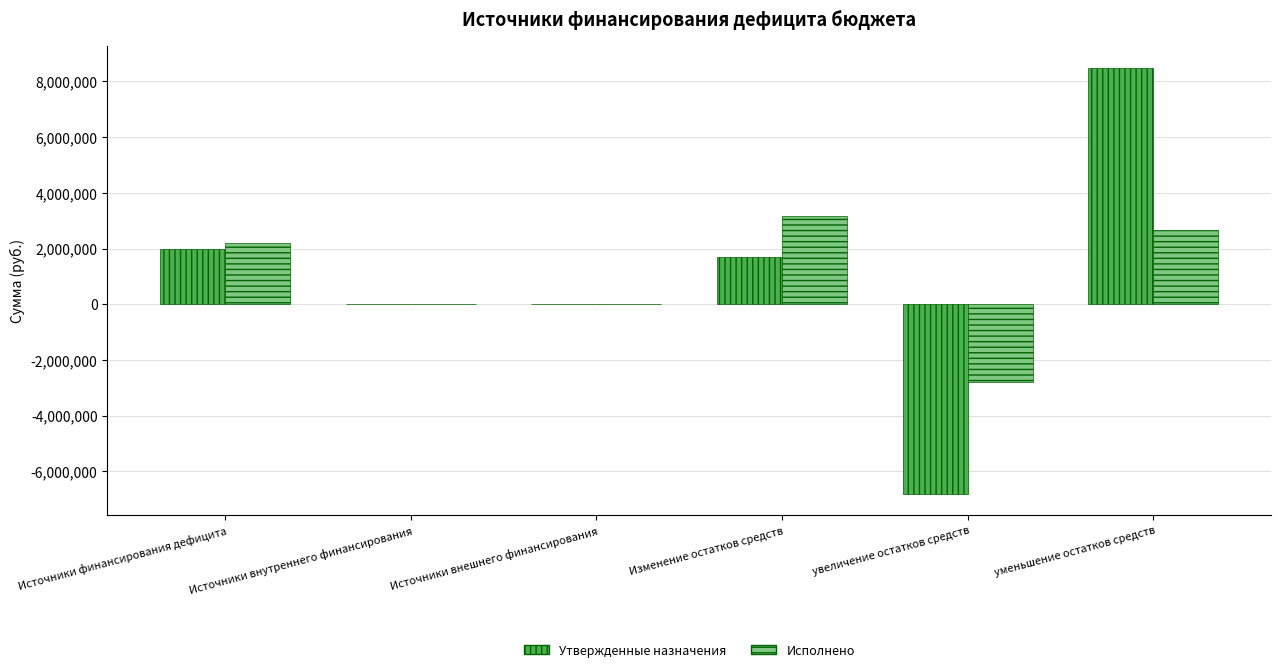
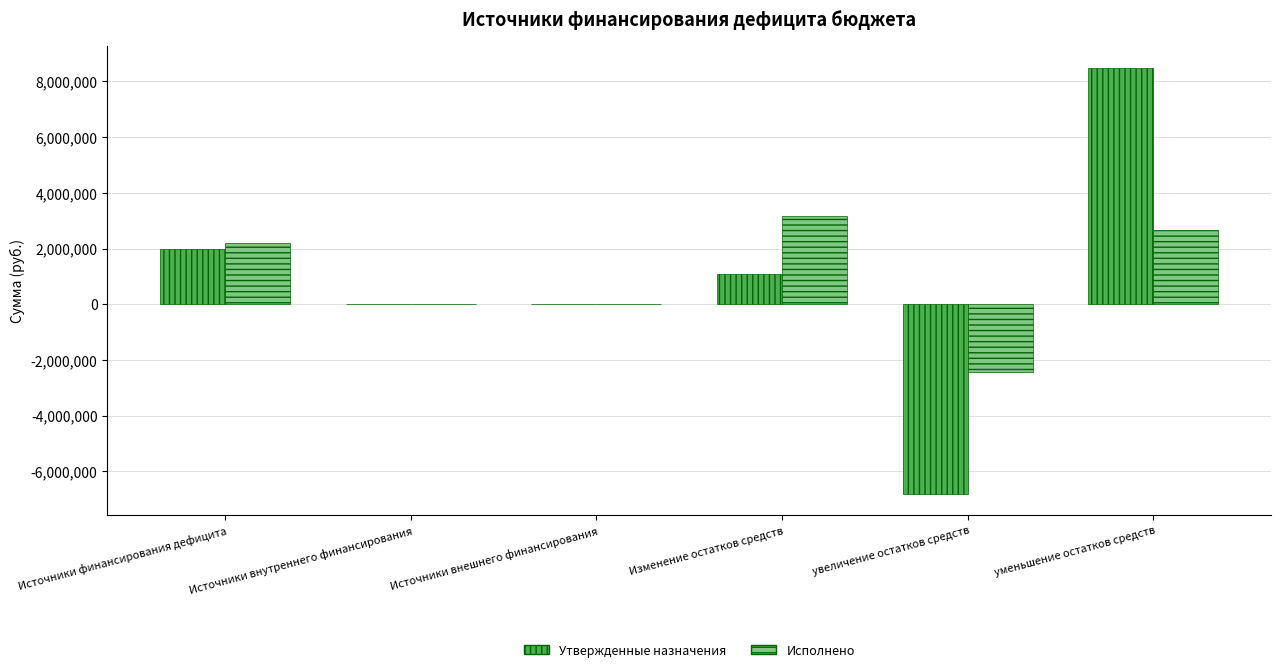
Утвержденные назначения, Изменение остатков средств: 1,700,000 -> 1,100,000
Исполнено, увеличение остатков средств: -2,800,000 -> -2,400,000
